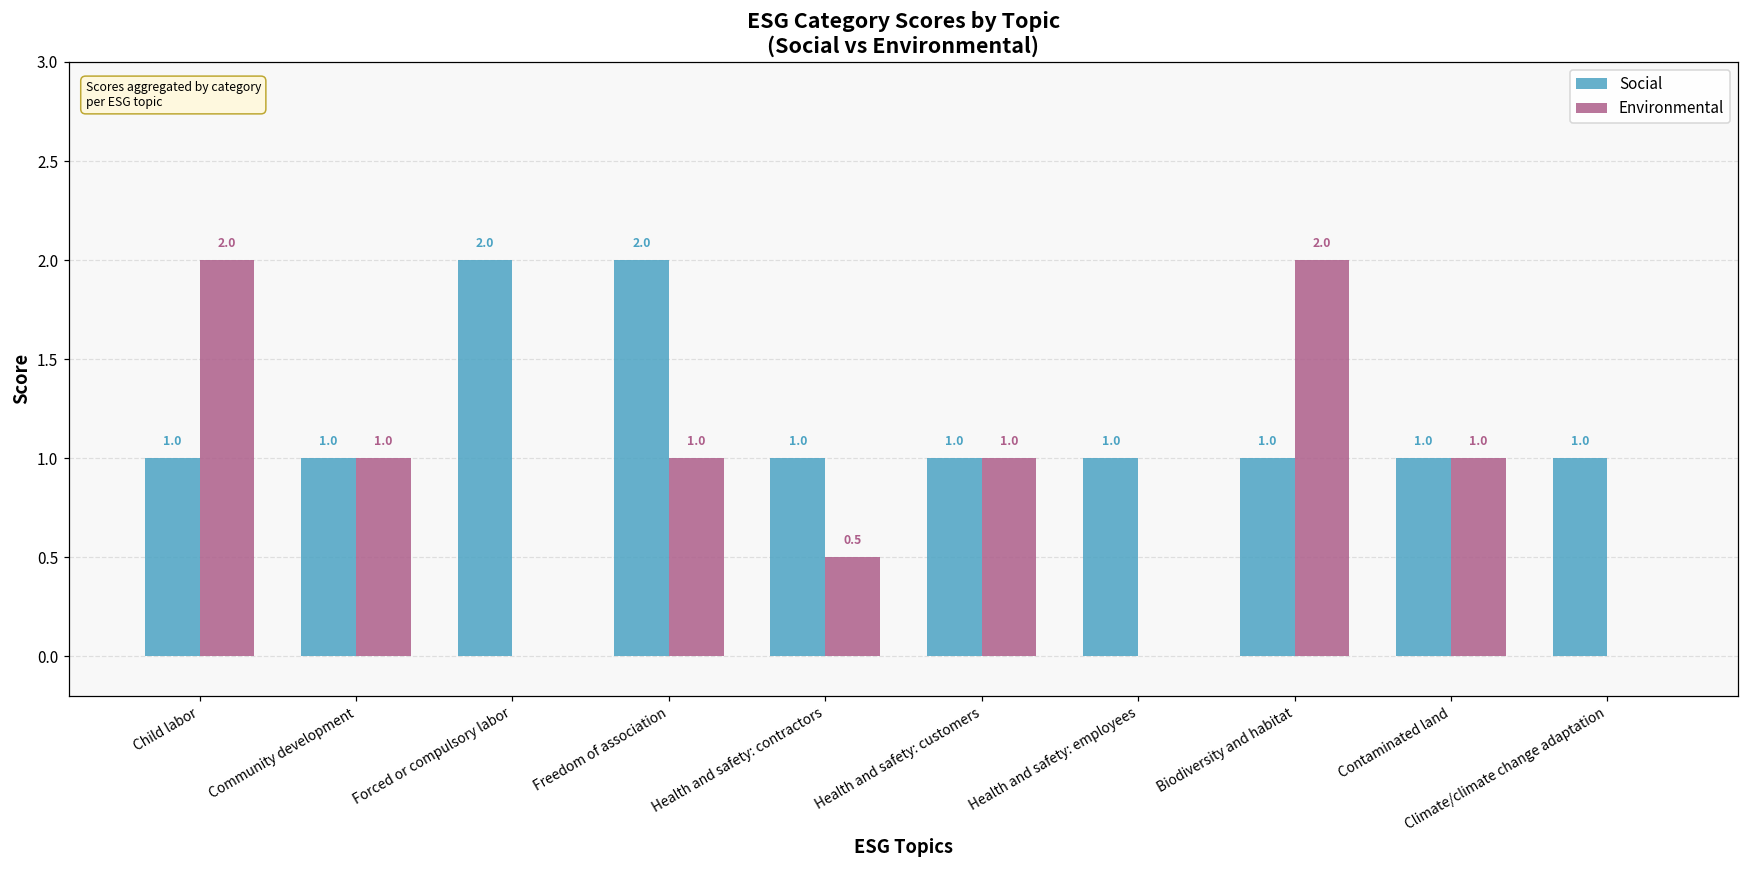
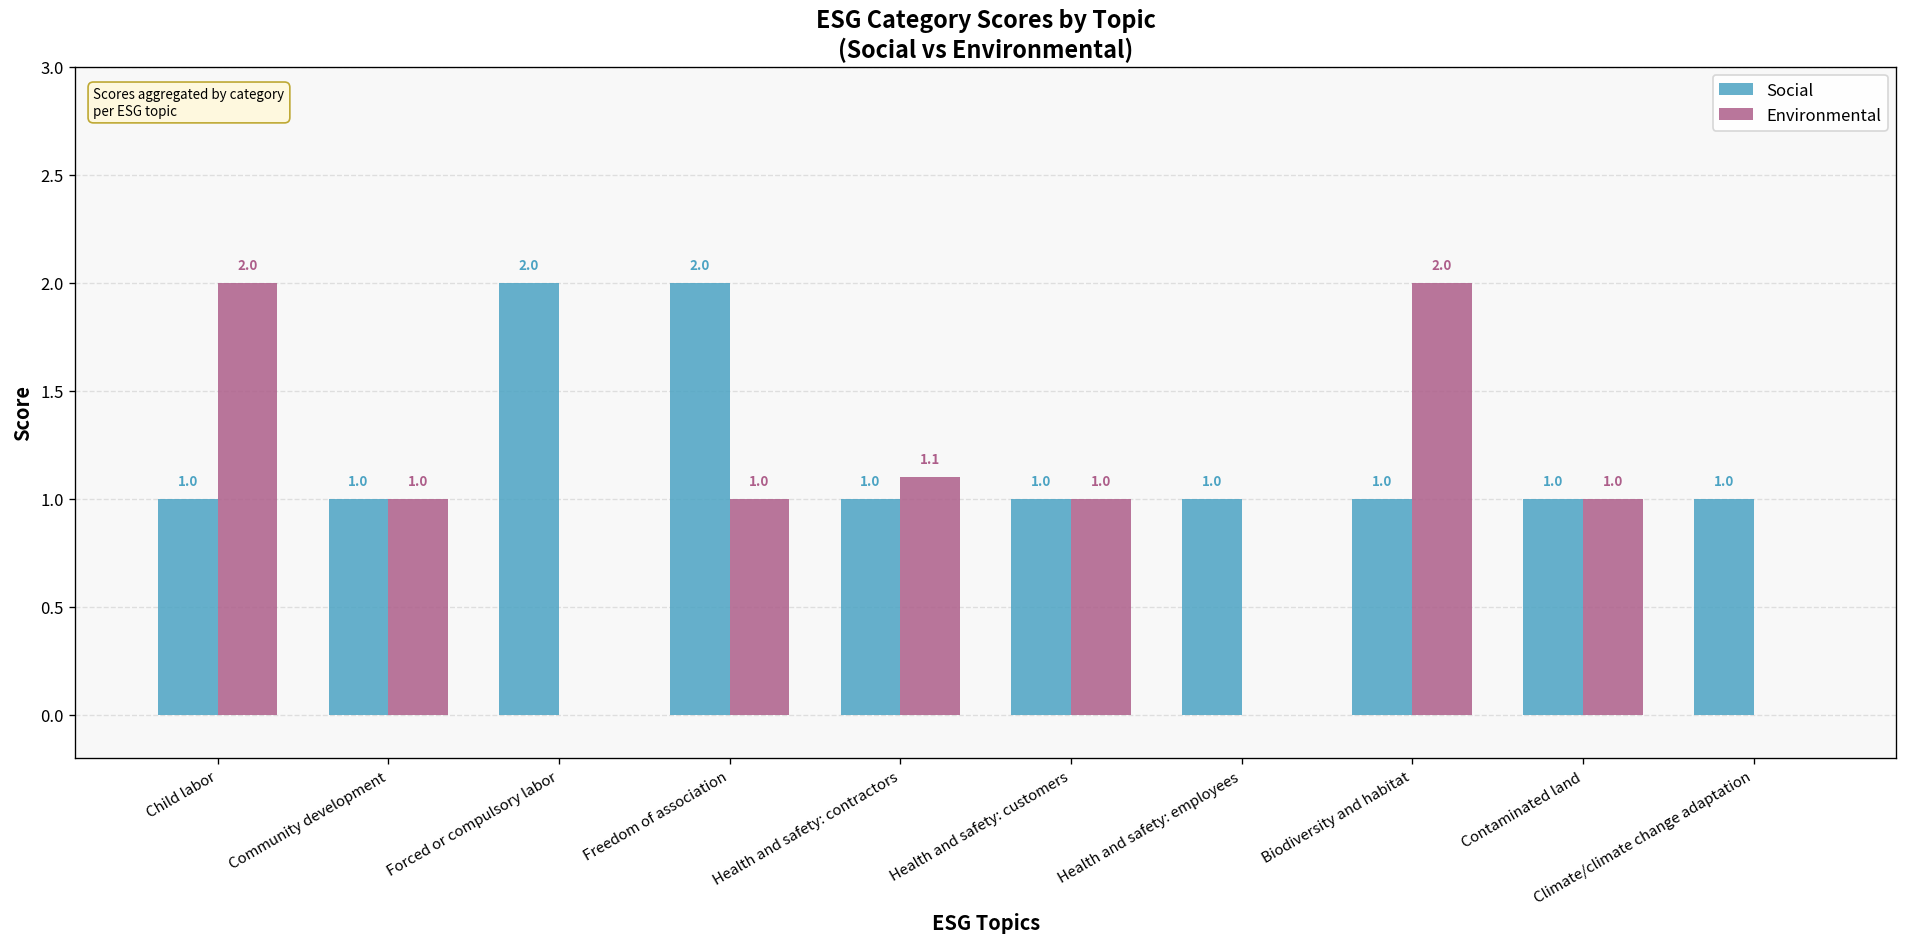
Environmental, Health and safety: contractors: 0.5 -> 1.1
